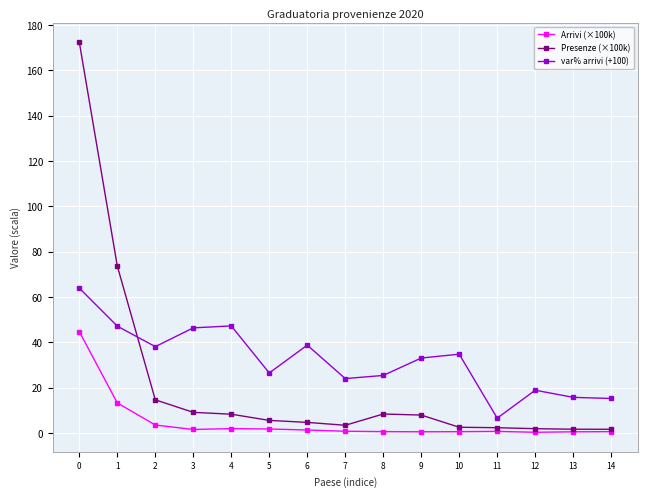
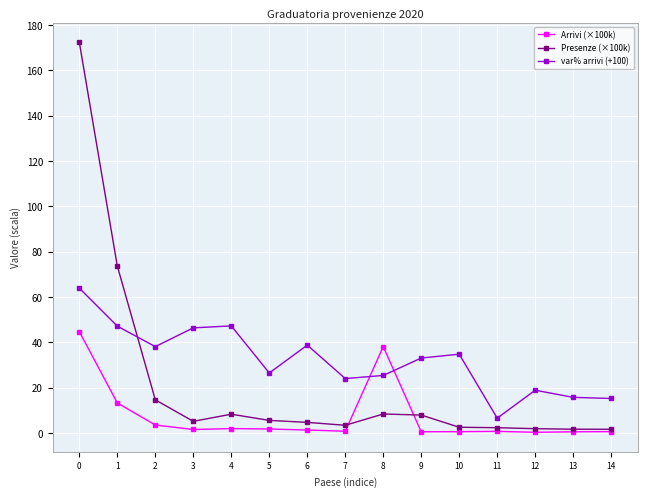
Presenze (×100k), 3: 9 -> 5
Arrivi (×100k), 8: 1 -> 38
